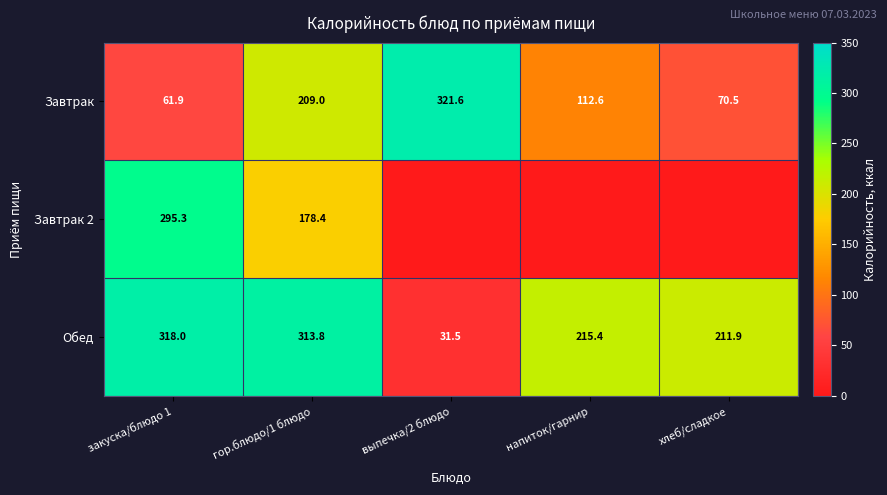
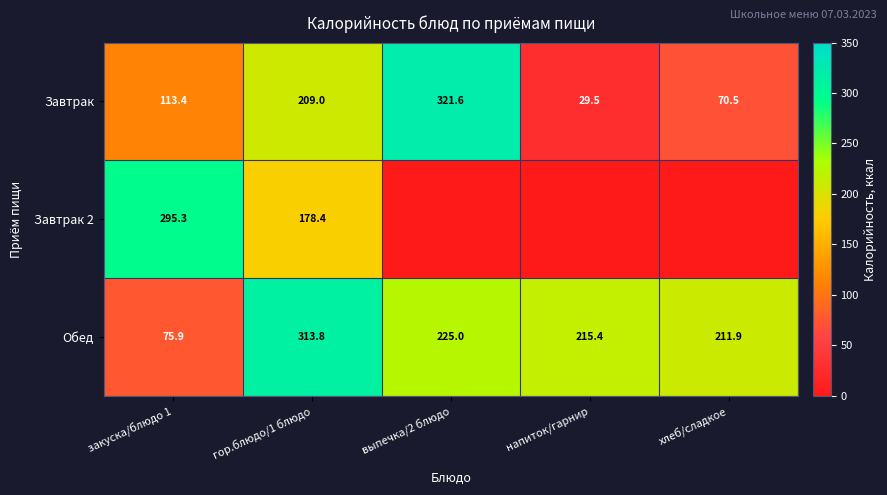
Завтрак, закуска/блюдо 1: 61.9 -> 113.4
Завтрак, напиток/гарнир: 112.6 -> 29.5
Обед, закуска/блюдо 1: 318.0 -> 75.9
Обед, выпечка/2 блюдо: 31.5 -> 225.0
